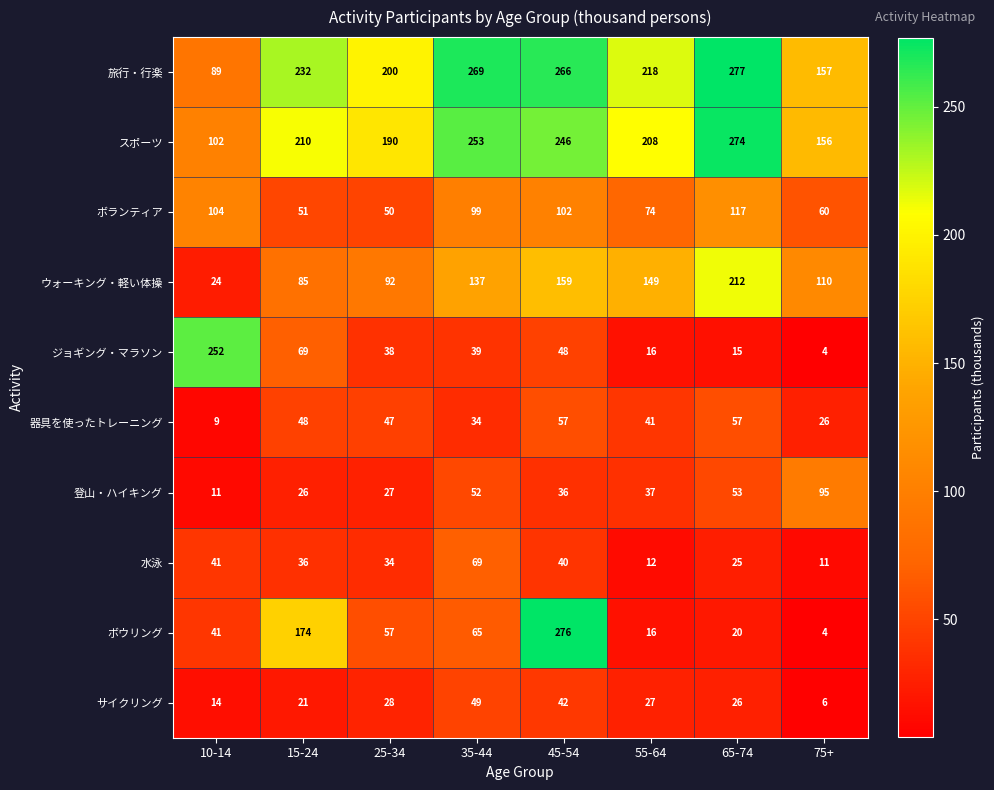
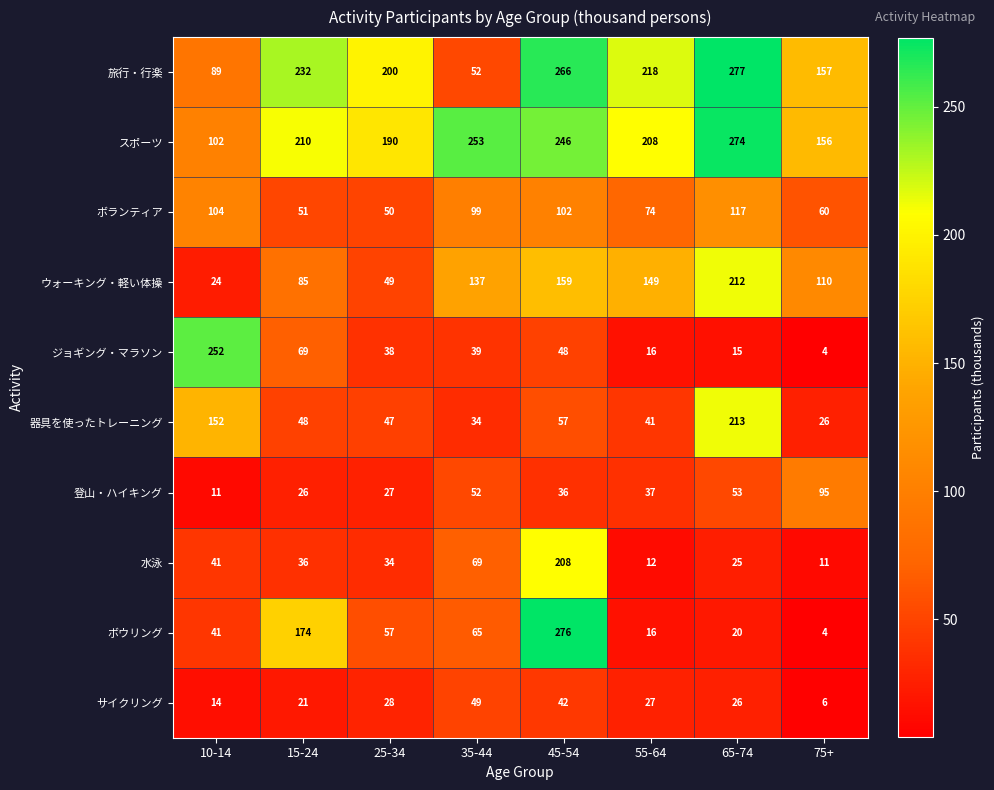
旅行・行楽, 35-44: 269 -> 52
ウォーキング・軽い体操, 25-34: 92 -> 49
器具を使ったトレーニング, 10-14: 9 -> 152
器具を使ったトレーニング, 65-74: 57 -> 213
水泳, 45-54: 40 -> 208
